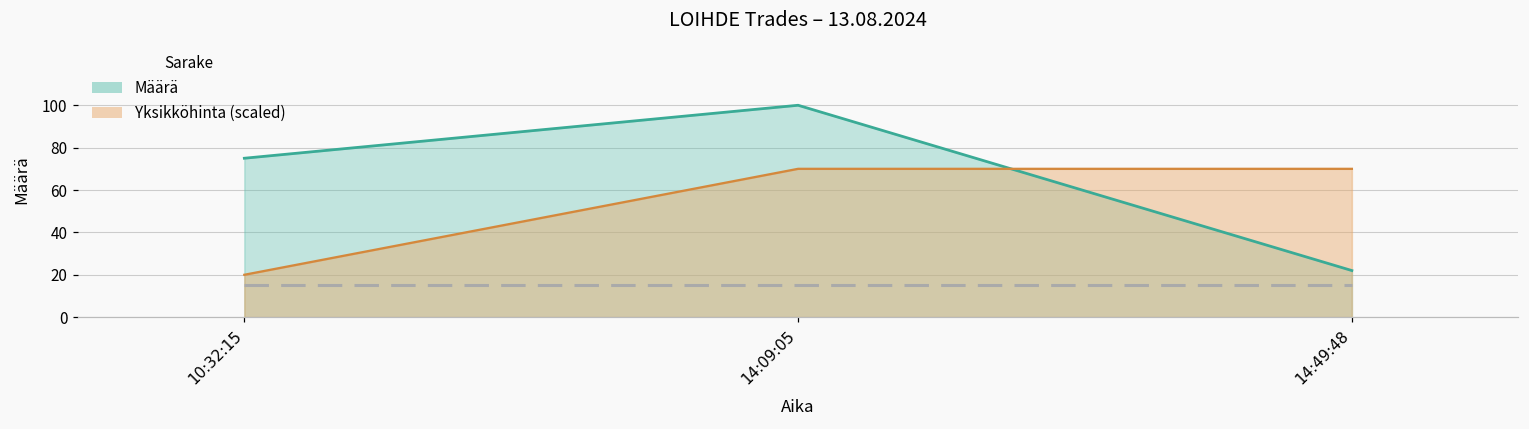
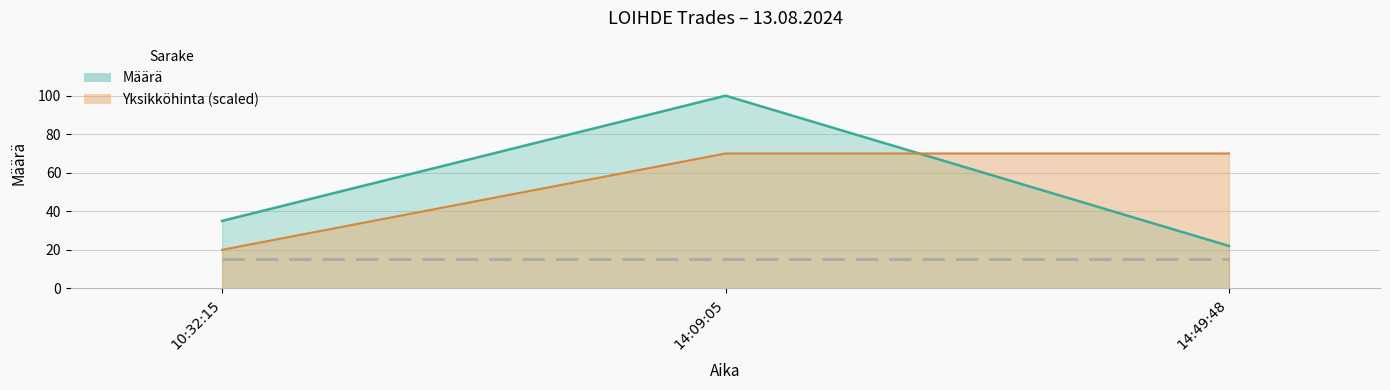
Määrä, 10:32:15: 75 -> 35
